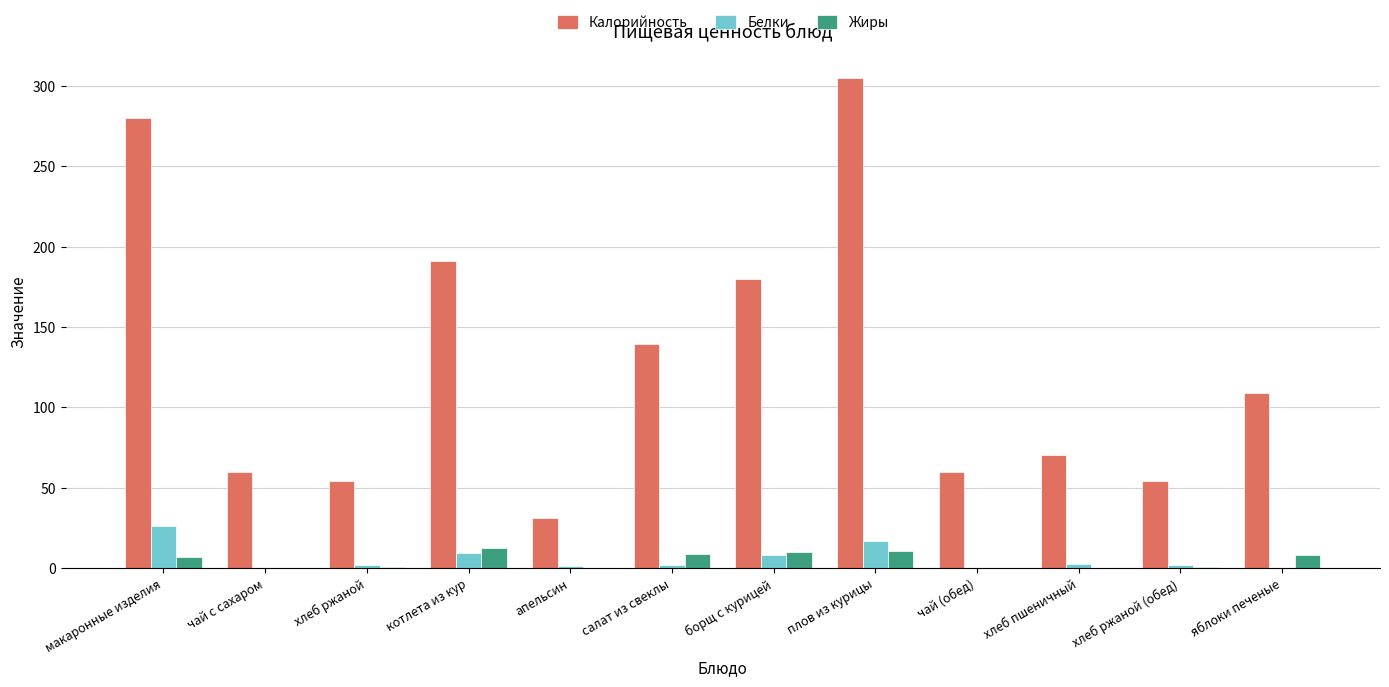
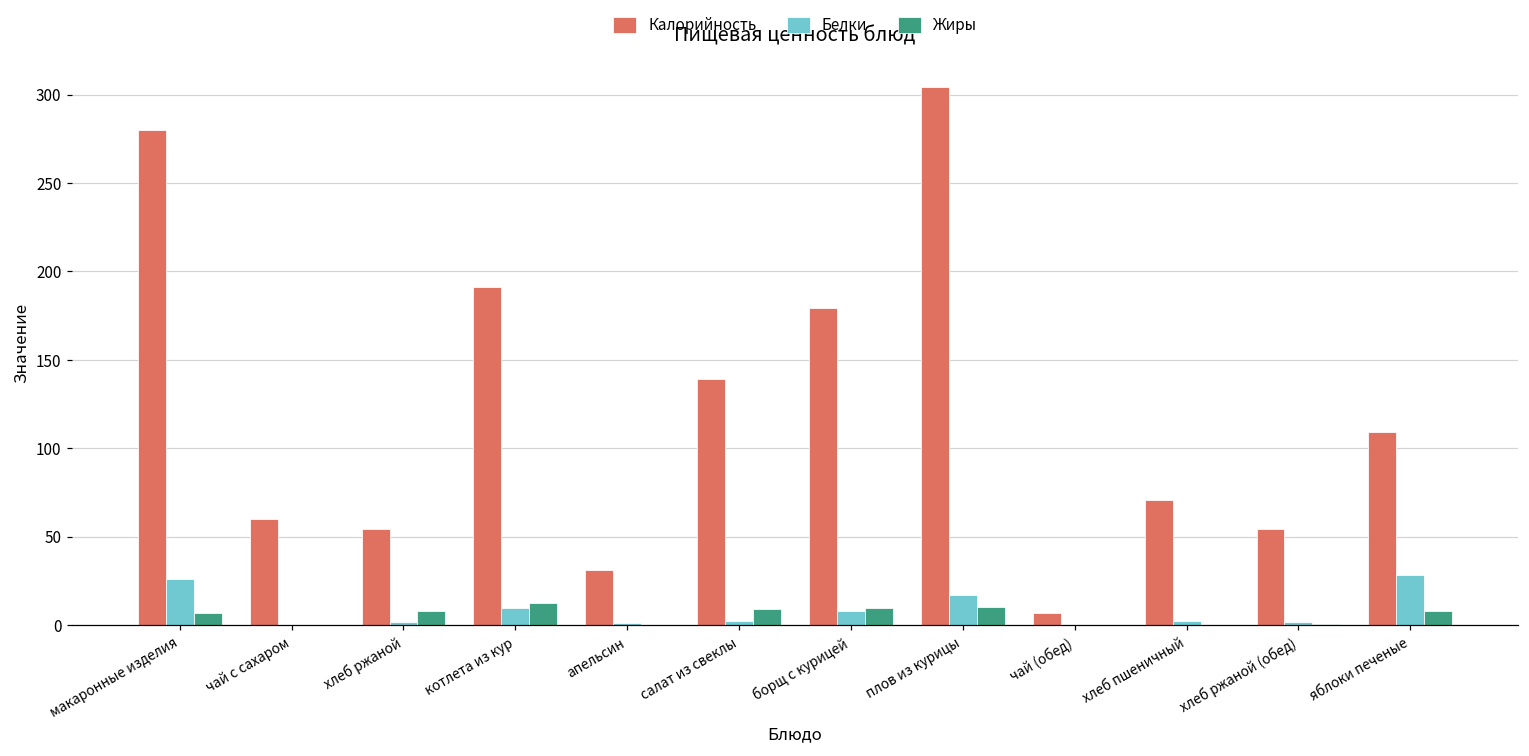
Жиры, хлеб ржаной: 0 -> 8
Калорийность, чай (обед): 60 -> 7
Белки, яблоки печеные: 0 -> 28
